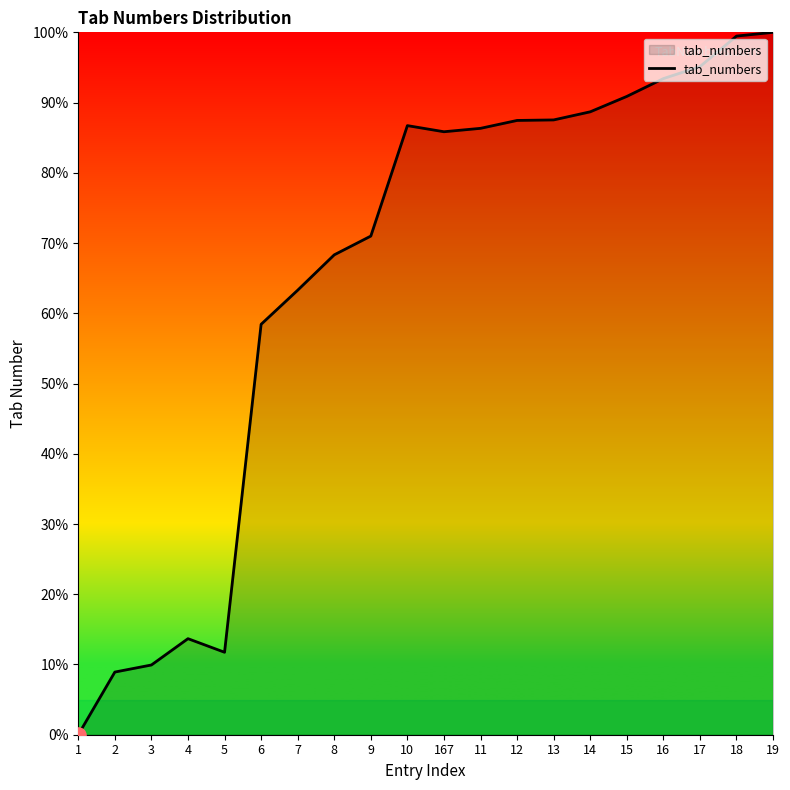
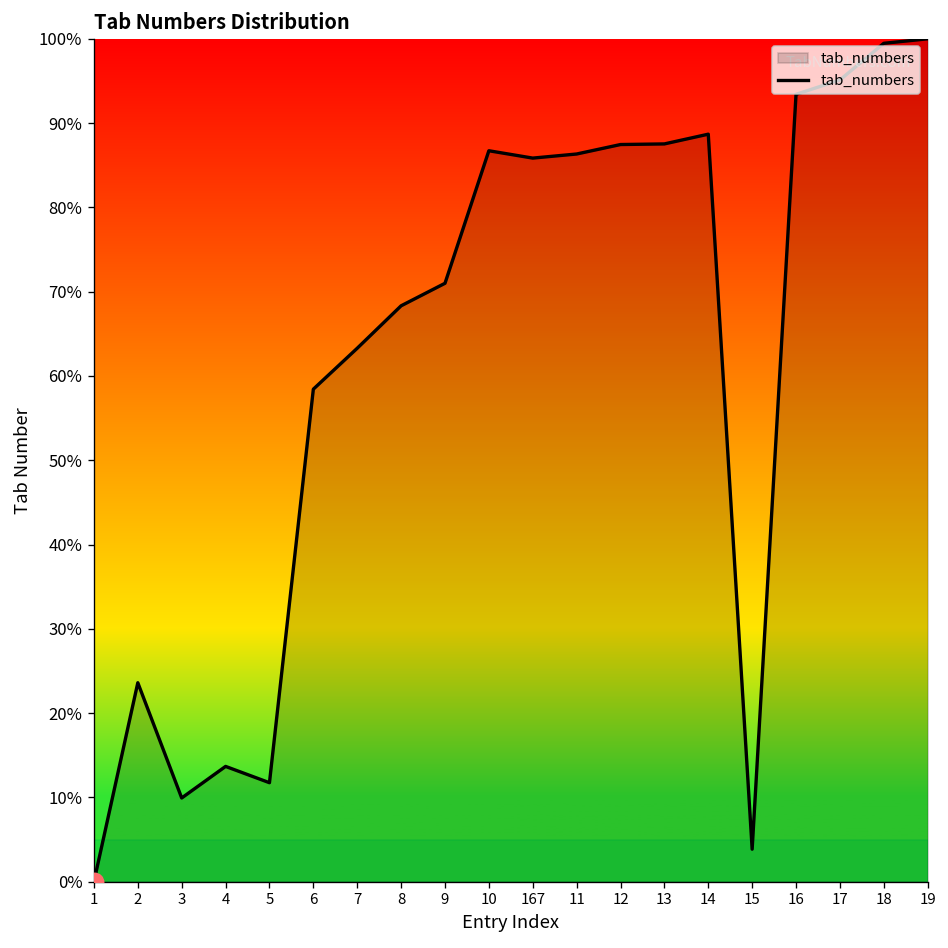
tab_numbers, 2: 9% -> 24%
tab_numbers, 15: 91% -> 4%
